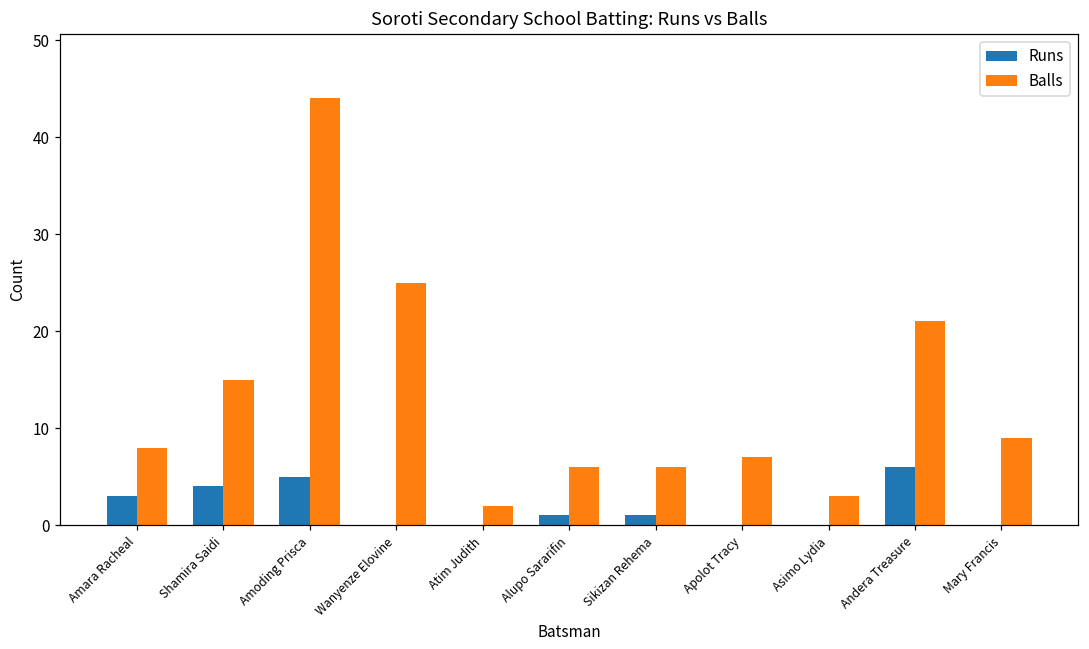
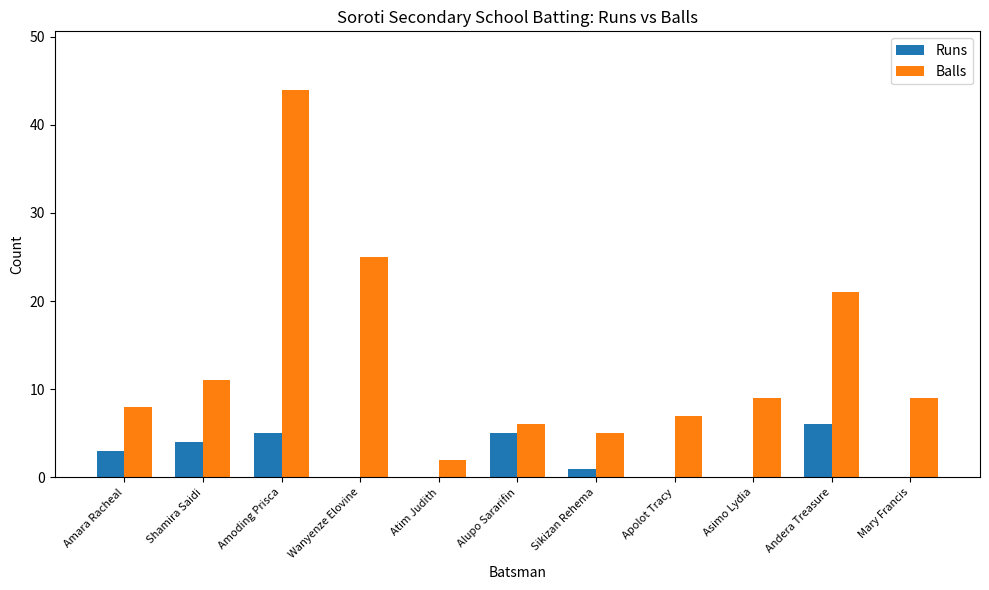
Balls, Shamira Saidi: 15 -> 11
Runs, Alupo Sararifin: 1 -> 5
Balls, Sikizan Rehema: 6 -> 5
Balls, Asimo Lydia: 3 -> 9
